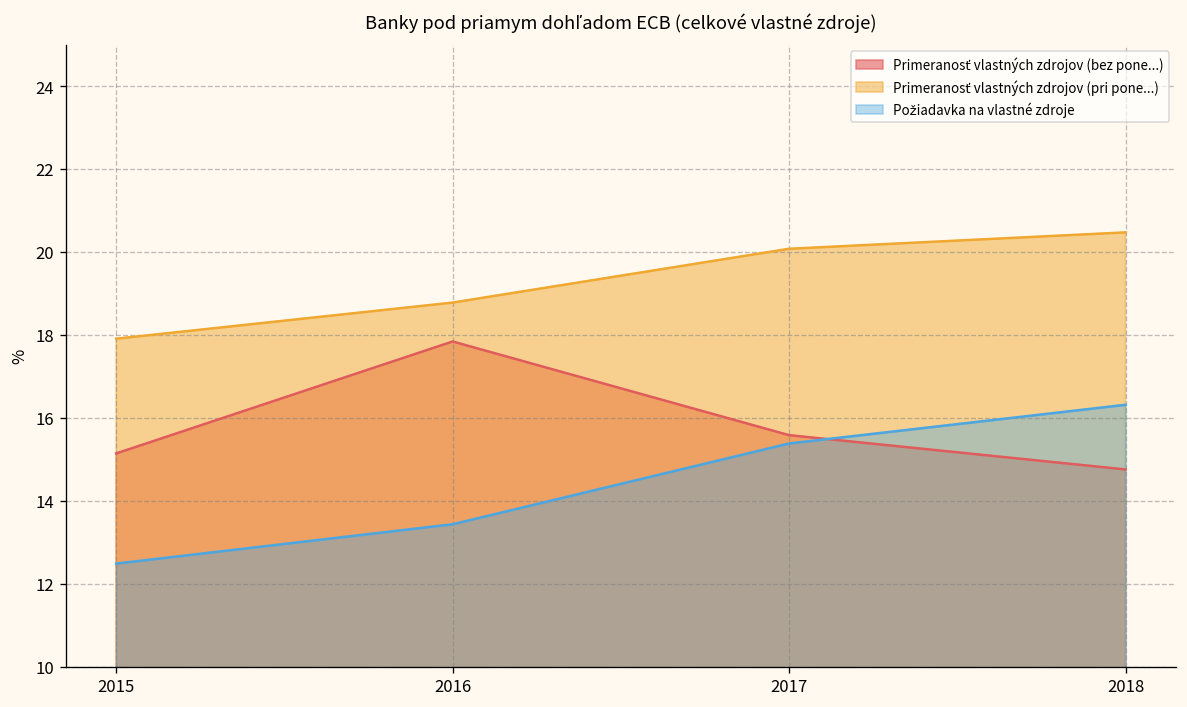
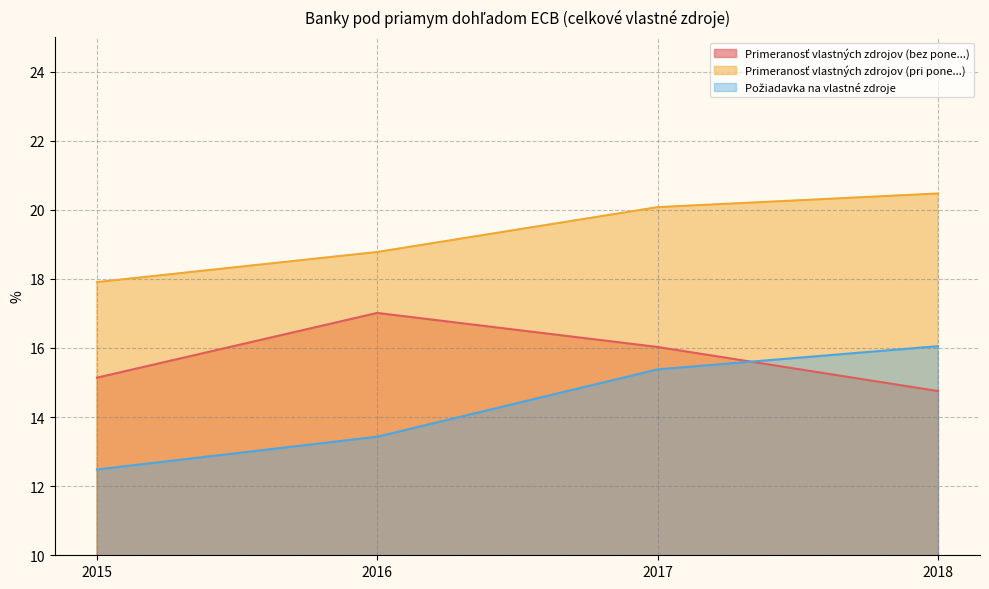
Primeranosť vlastných zdrojov (bez pone...), 2016: 17.8 -> 17.0
Primeranosť vlastných zdrojov (bez pone...), 2017: 15.6 -> 16.0
Požiadavka na vlastné zdroje, 2018: 16.3 -> 16.1
